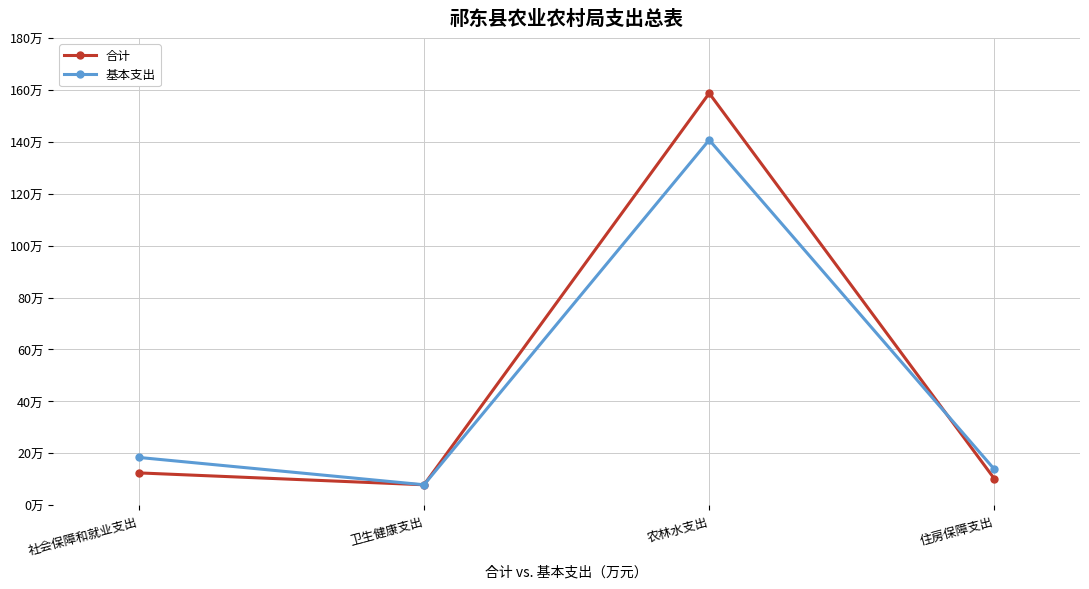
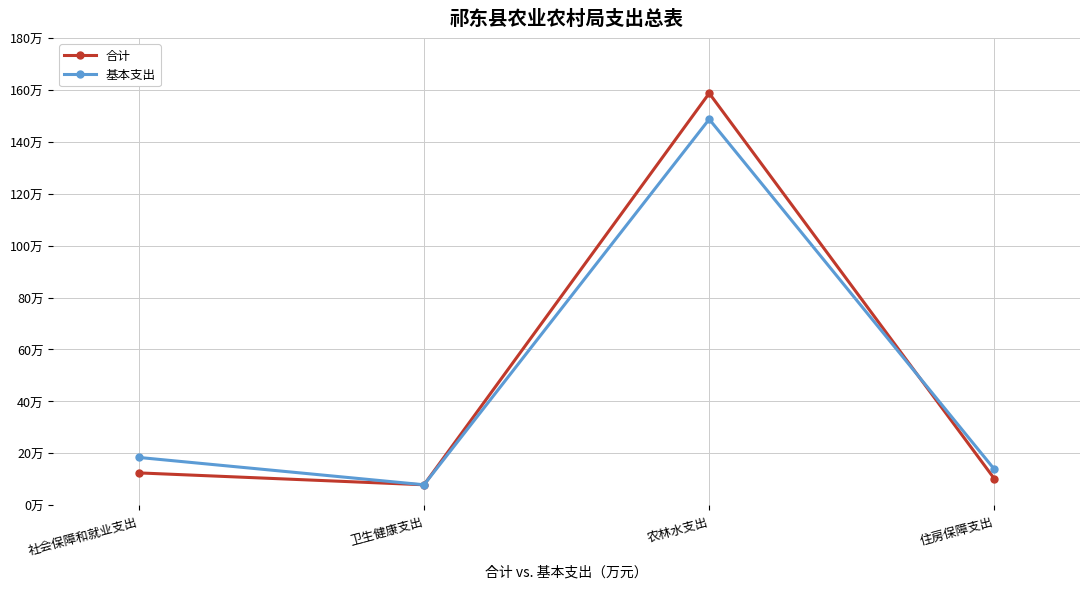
基本支出, 农林水支出: 141万 -> 149万
